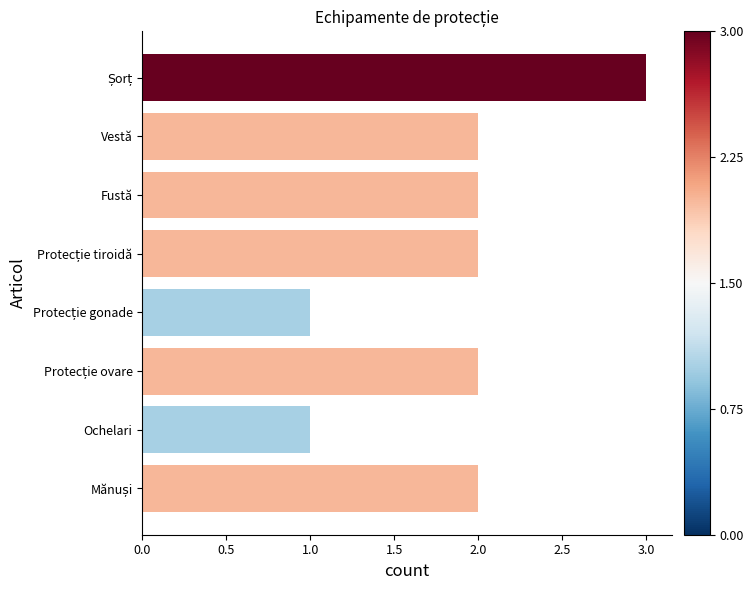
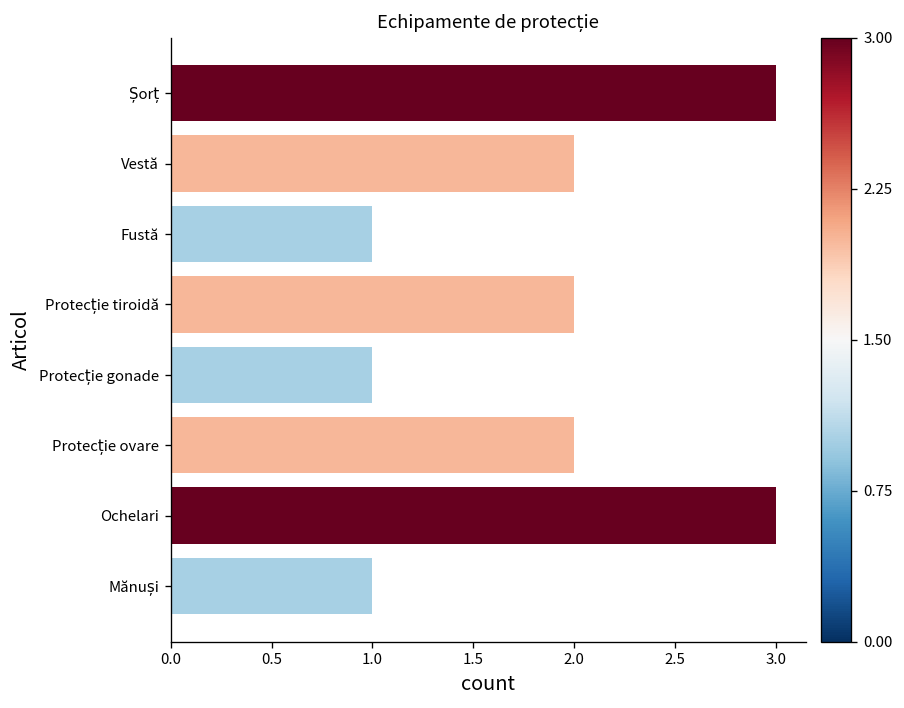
Fustă: 2 -> 1
Ochelari: 1 -> 3
Mănuși: 2 -> 1
